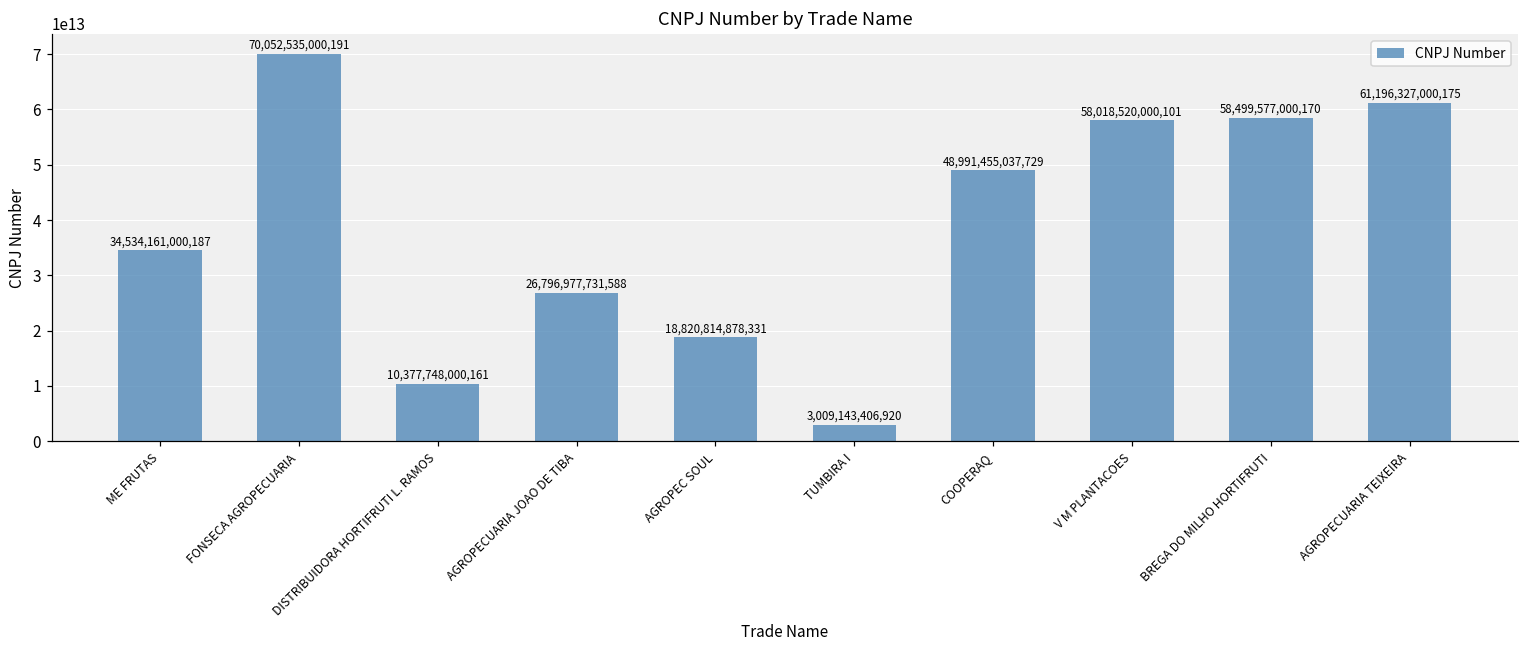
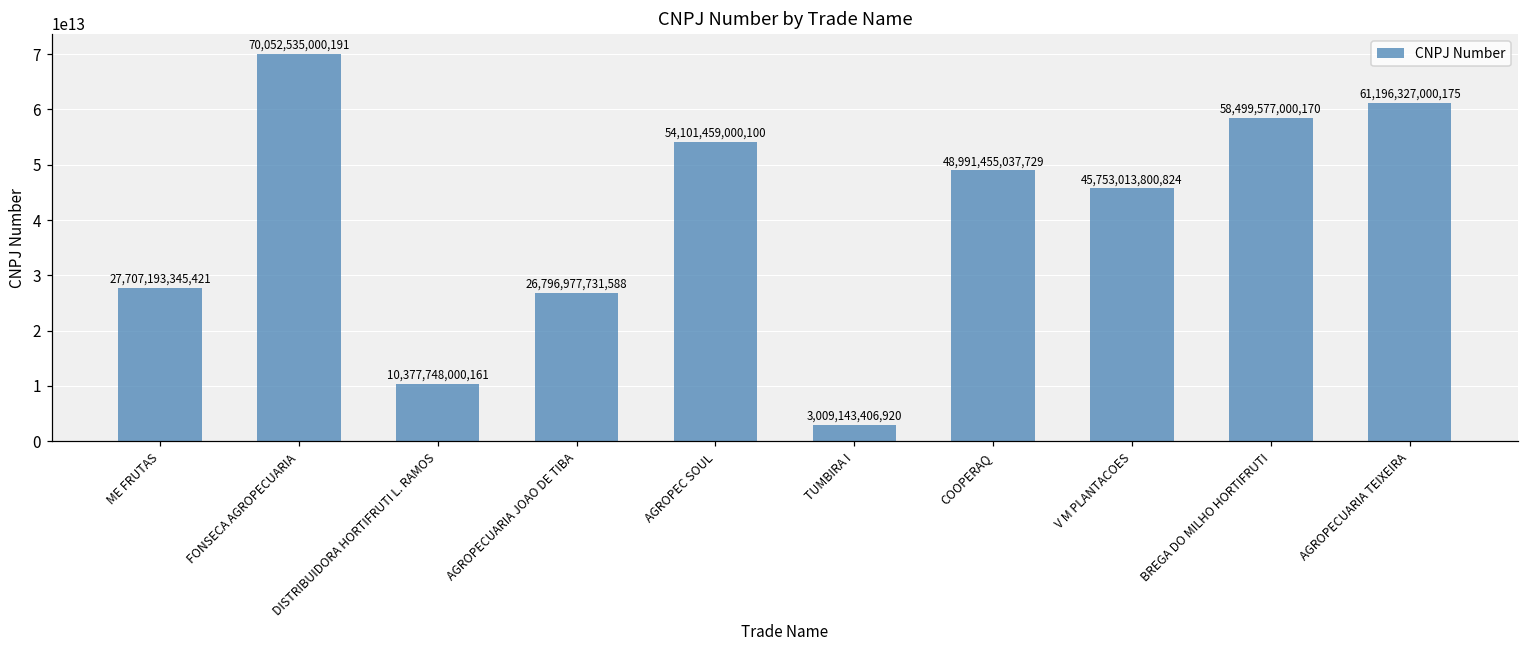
ME FRUTAS: 34,534,161,000,187 -> 27,707,193,345,421
AGROPEC SOUL: 18,820,814,878,331 -> 54,101,459,000,100
V M PLANTACOES: 58,018,520,000,101 -> 45,753,013,800,824
